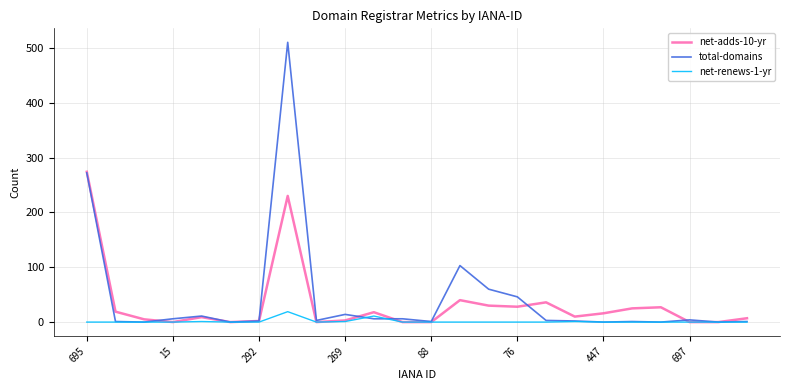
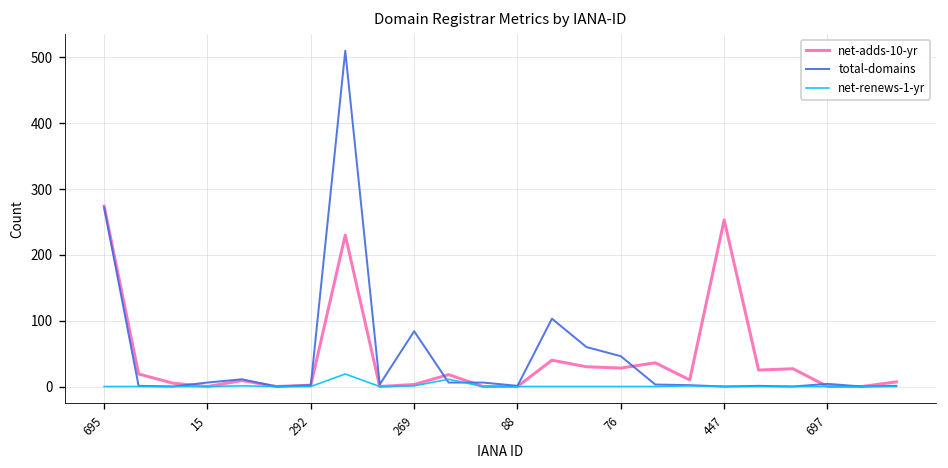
total-domains, 269: 10 -> 80
net-adds-10-yr, 447: 20 -> 250
